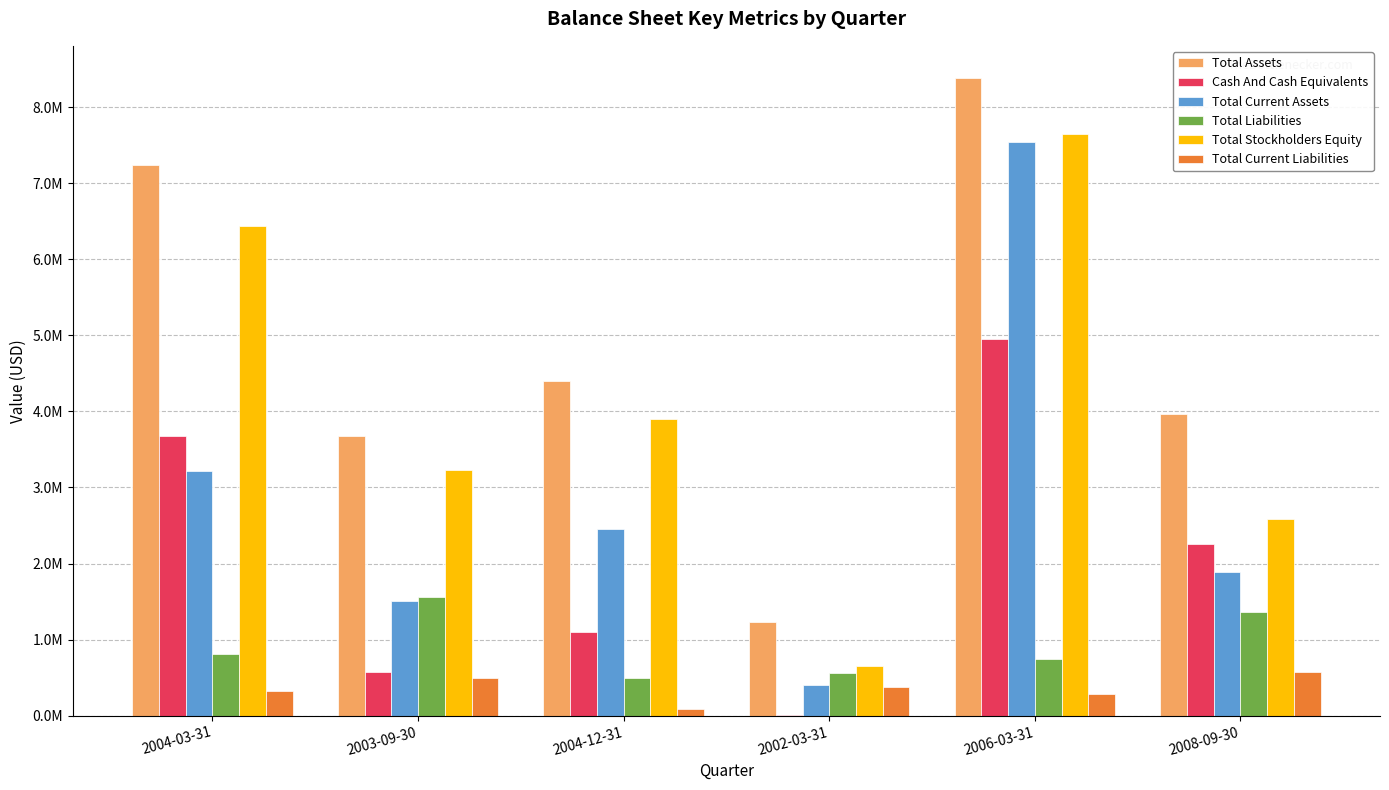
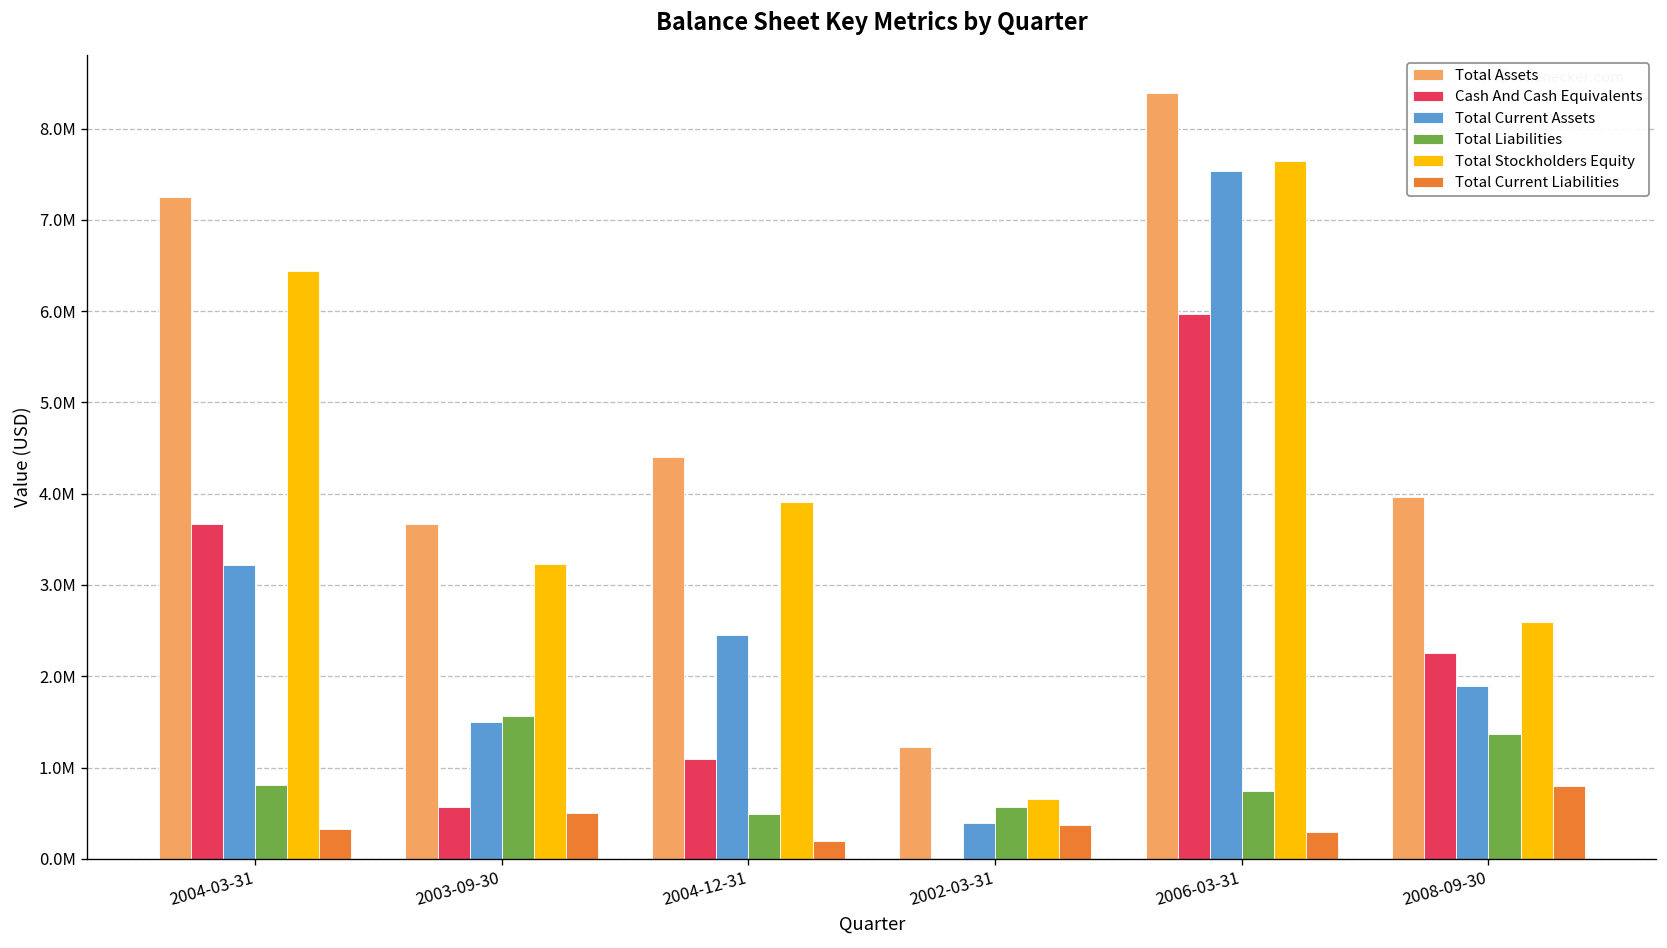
Total Current Liabilities, 2004-12-31: 100000 -> 200000
Cash And Cash Equivalents, 2006-03-31: 4900000 -> 6000000
Total Current Liabilities, 2008-09-30: 600000 -> 800000
